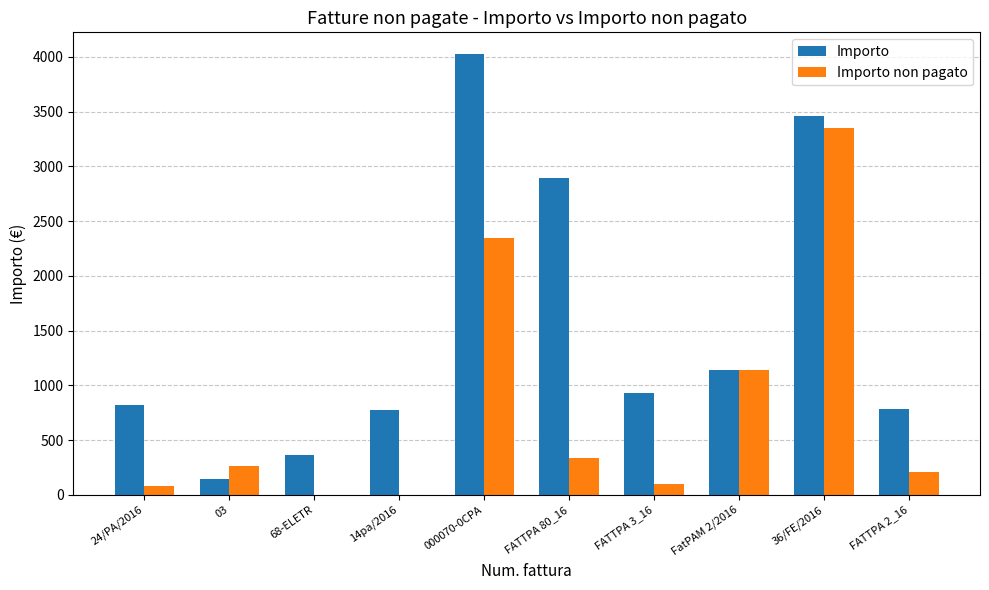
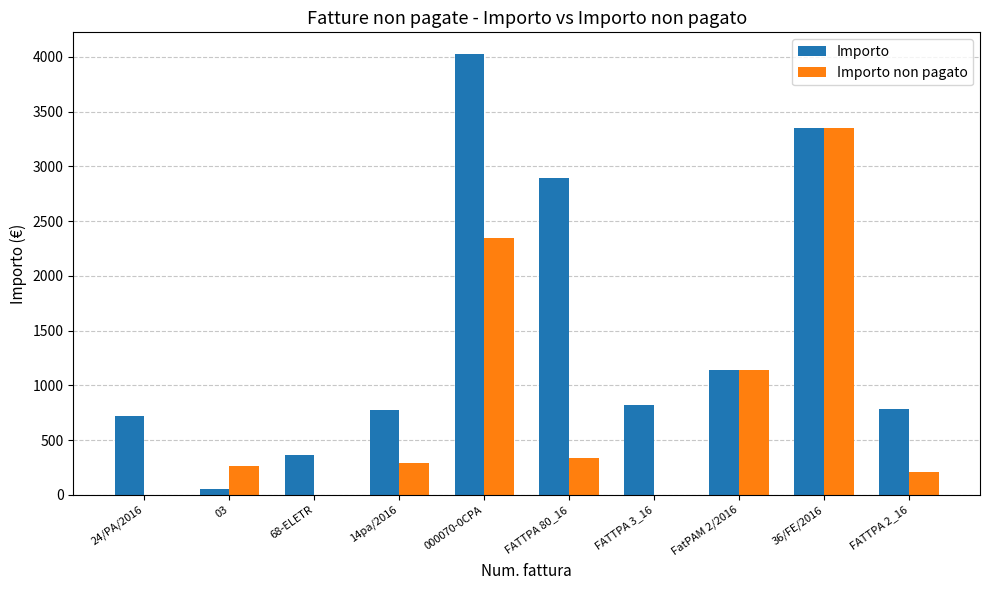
Importo, 24/PA/2016: 820 -> 720
Importo non pagato, 24/PA/2016: 90 -> 0
Importo, 03: 150 -> 50
Importo non pagato, 14pa/2016: 0 -> 290
Importo, FATTPA 3_16: 930 -> 820
Importo non pagato, FATTPA 3_16: 90 -> 0
Importo, 36/FE/2016: 3460 -> 3350
